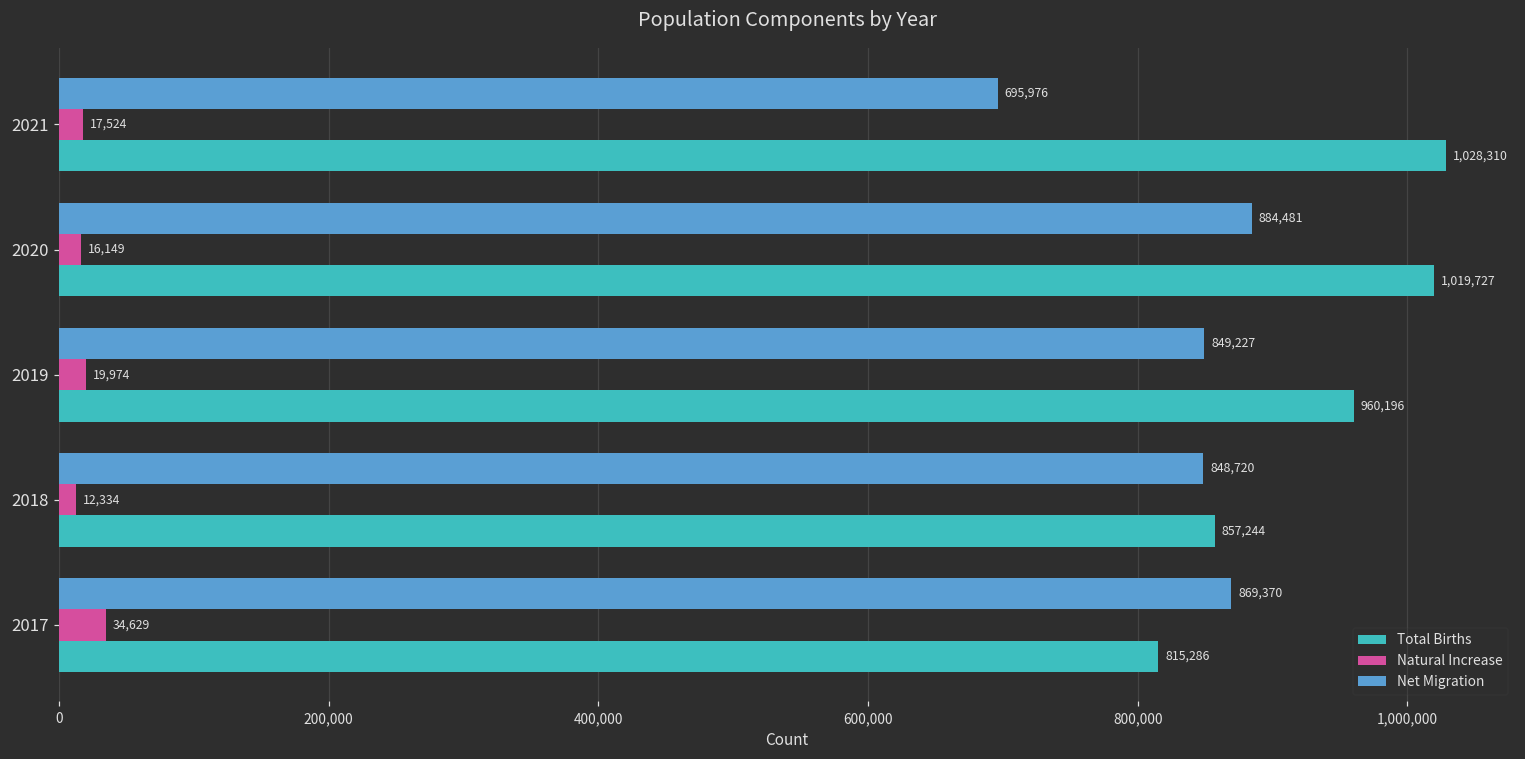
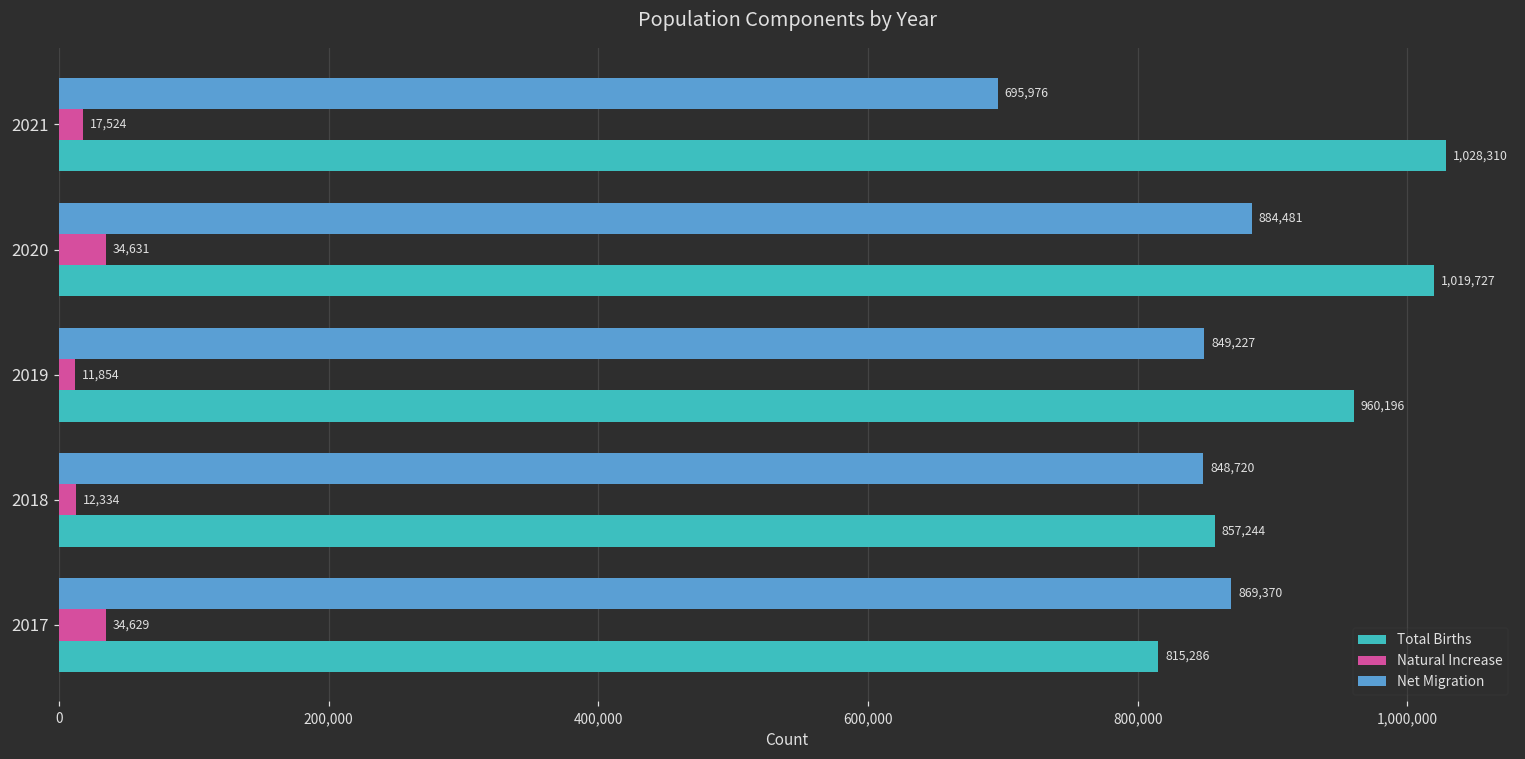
Natural Increase, 2020: 16,149 -> 34,631
Natural Increase, 2019: 19,974 -> 11,854
